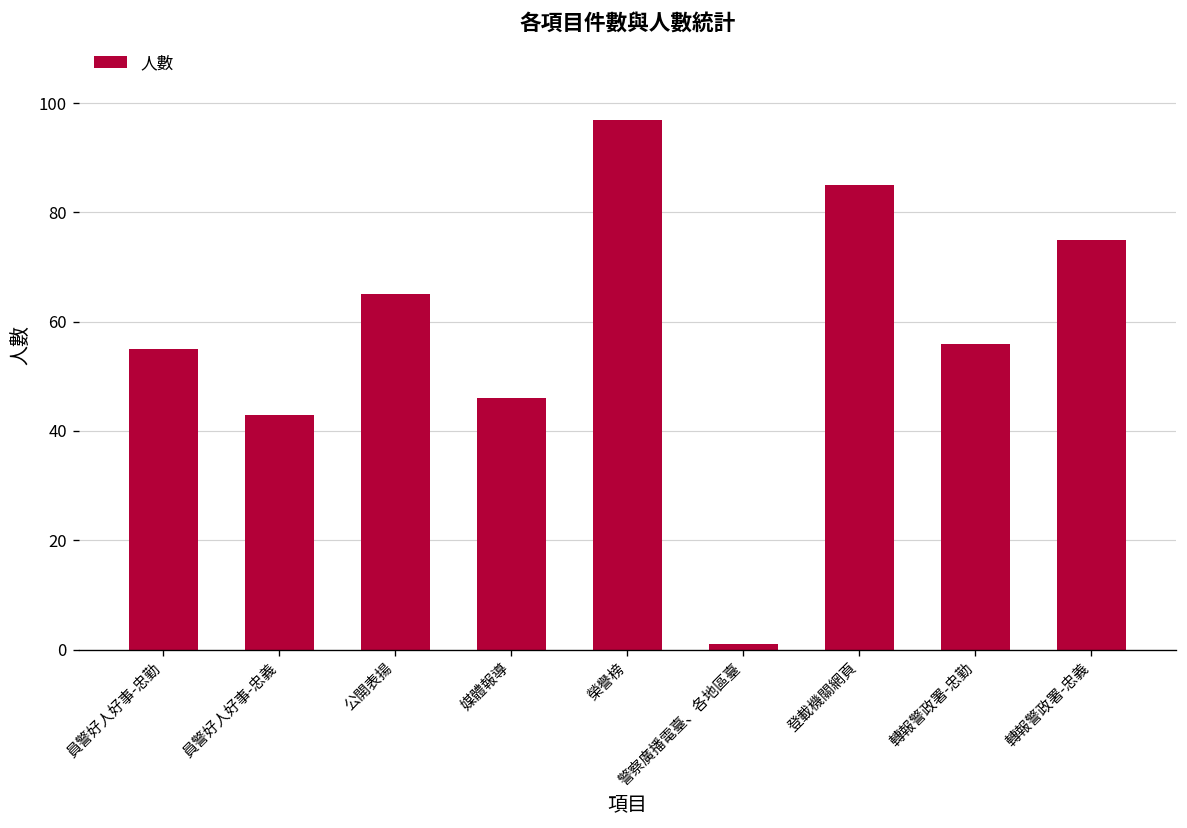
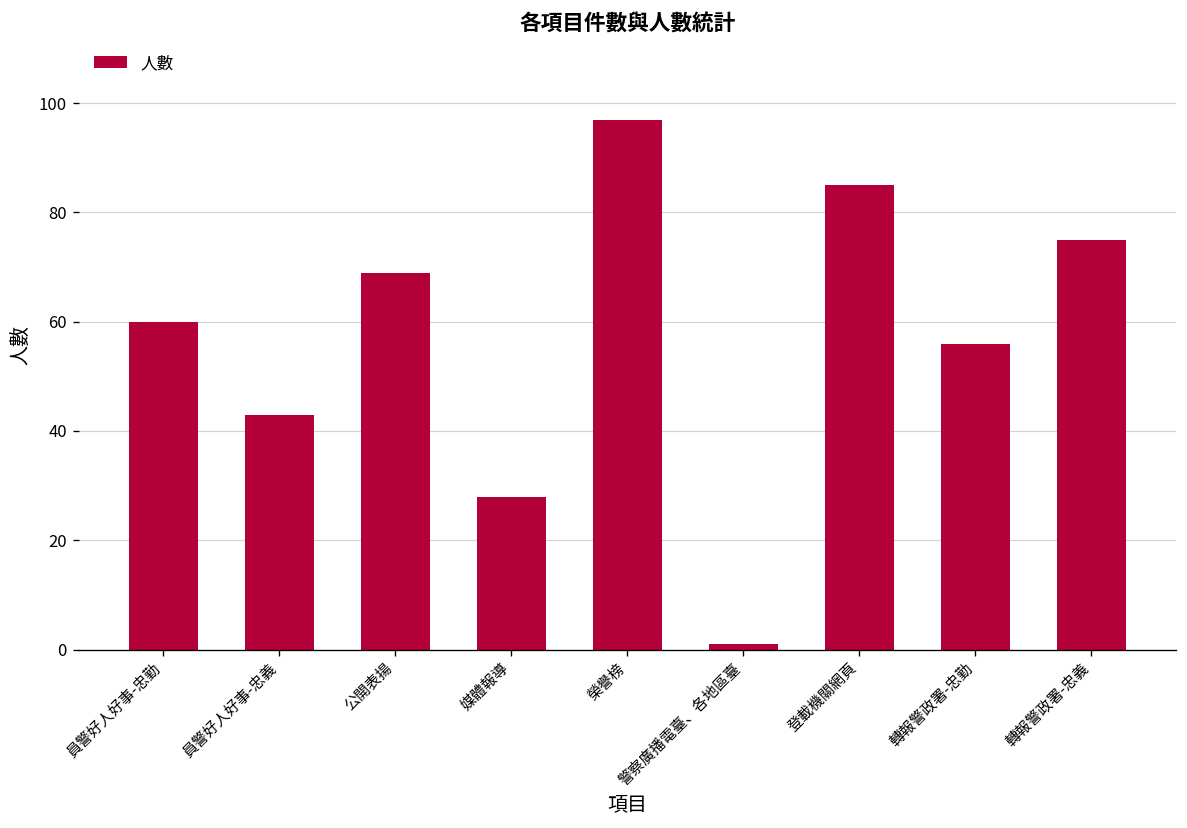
員警好人好事-忠勤: 55 -> 60
公開表揚: 65 -> 69
媒體報導: 46 -> 28
